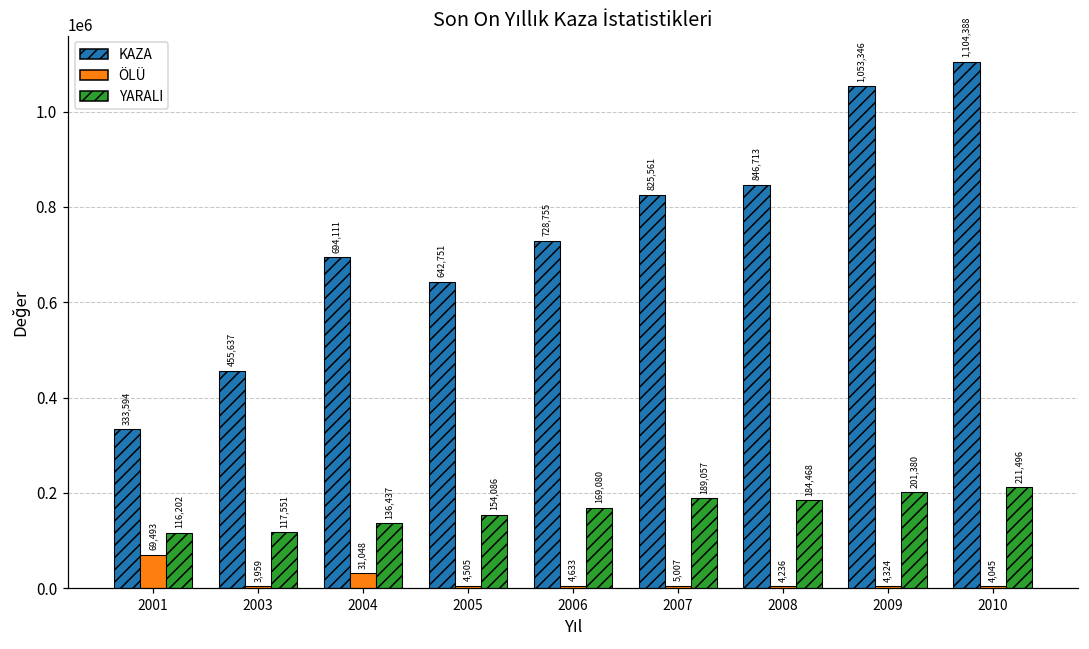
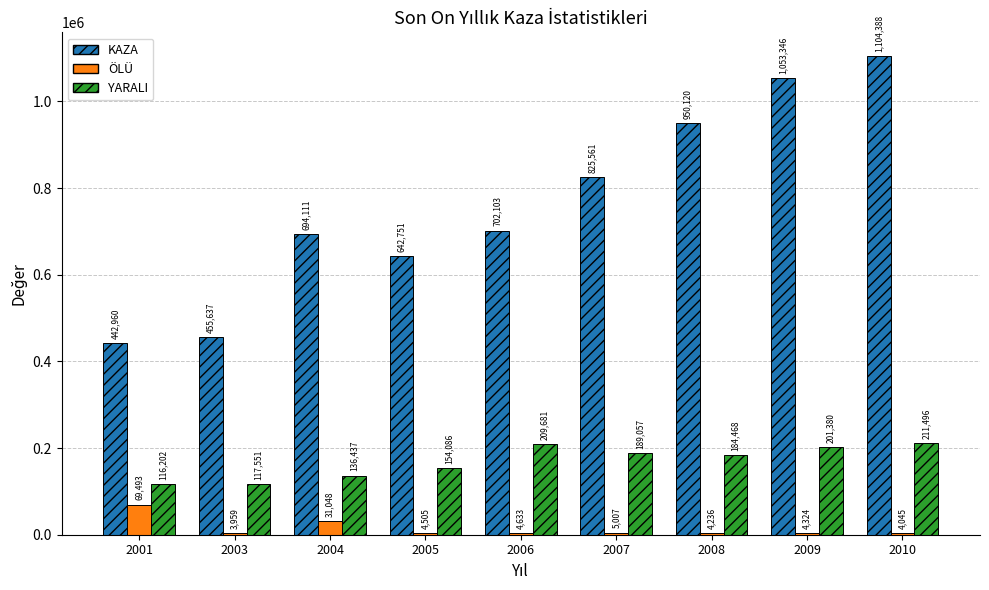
KAZA, 2001: 333,594 -> 442,960
KAZA, 2006: 728,755 -> 702,103
YARALI, 2006: 169,080 -> 209,681
KAZA, 2008: 846,713 -> 950,120
